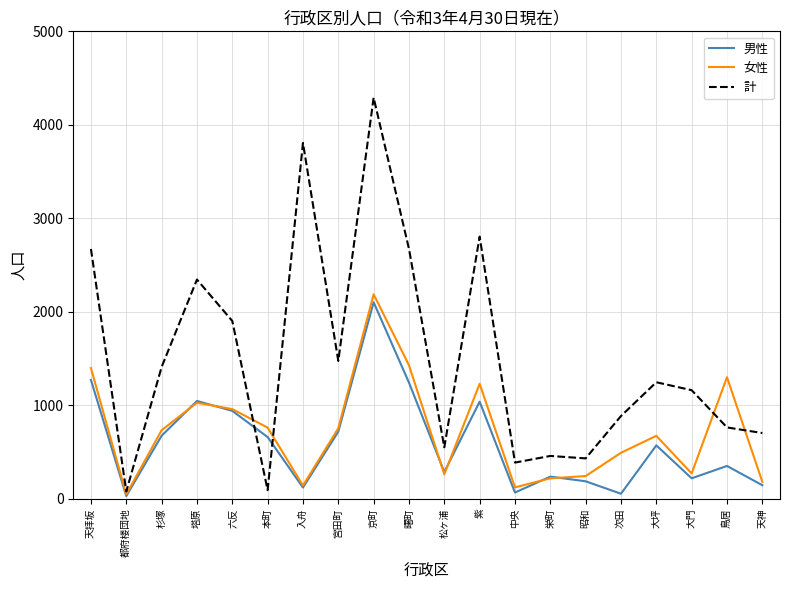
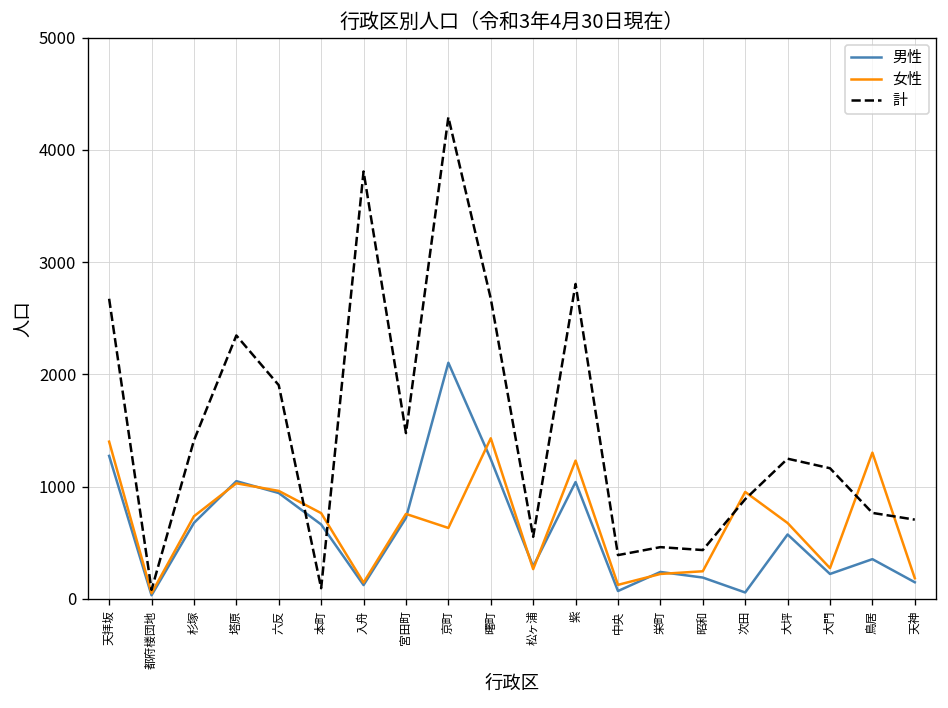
女性, 京町: 2200 -> 600
女性, 次田: 500 -> 1000
